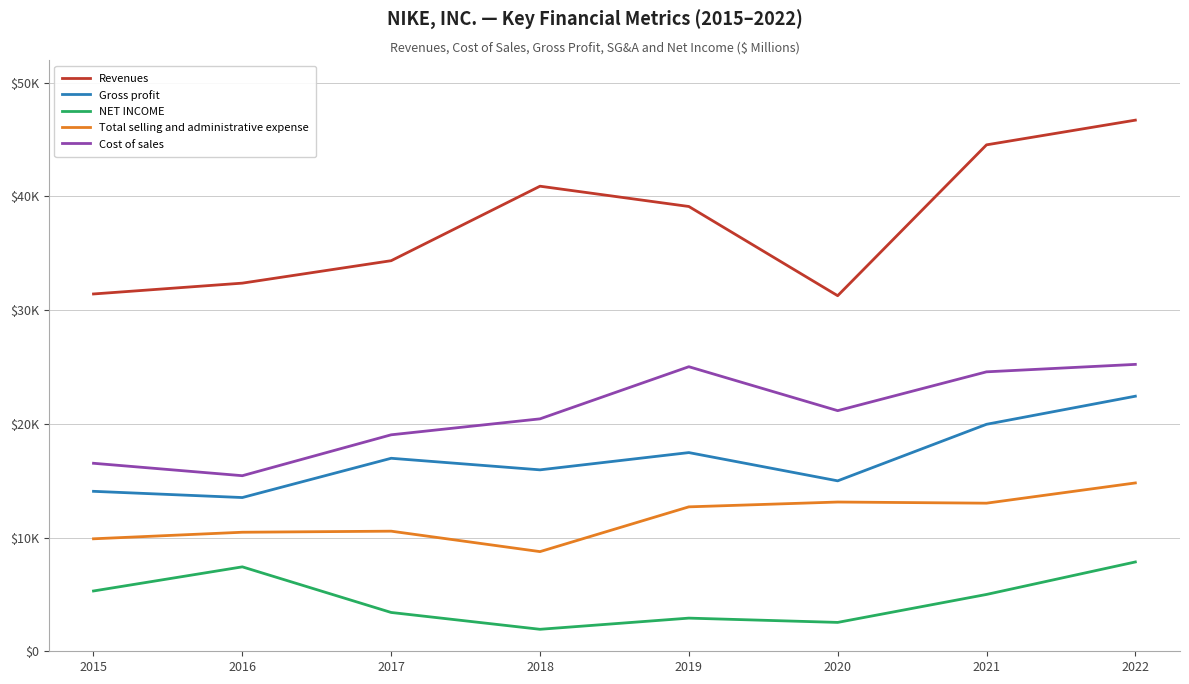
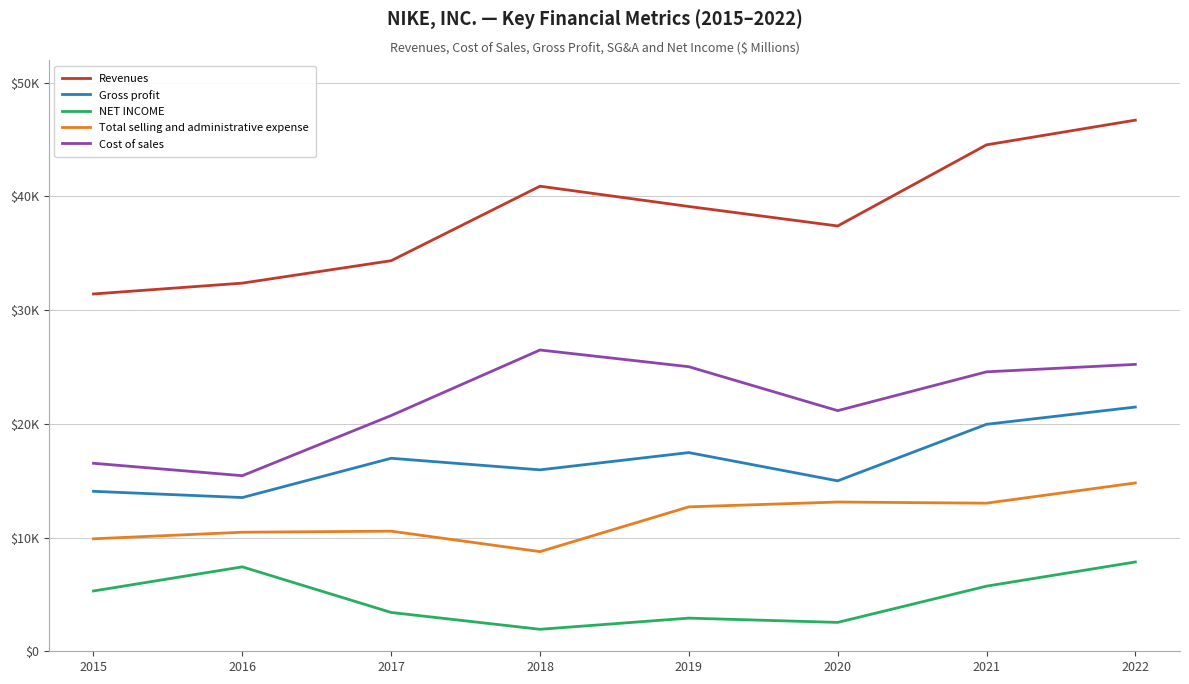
Cost of sales, 2017: $19000 -> $20700
Cost of sales, 2018: $20400 -> $26500
Revenues, 2020: $31300 -> $37400
NET INCOME, 2021: $5000 -> $5700
Gross profit, 2022: $22400 -> $21500
